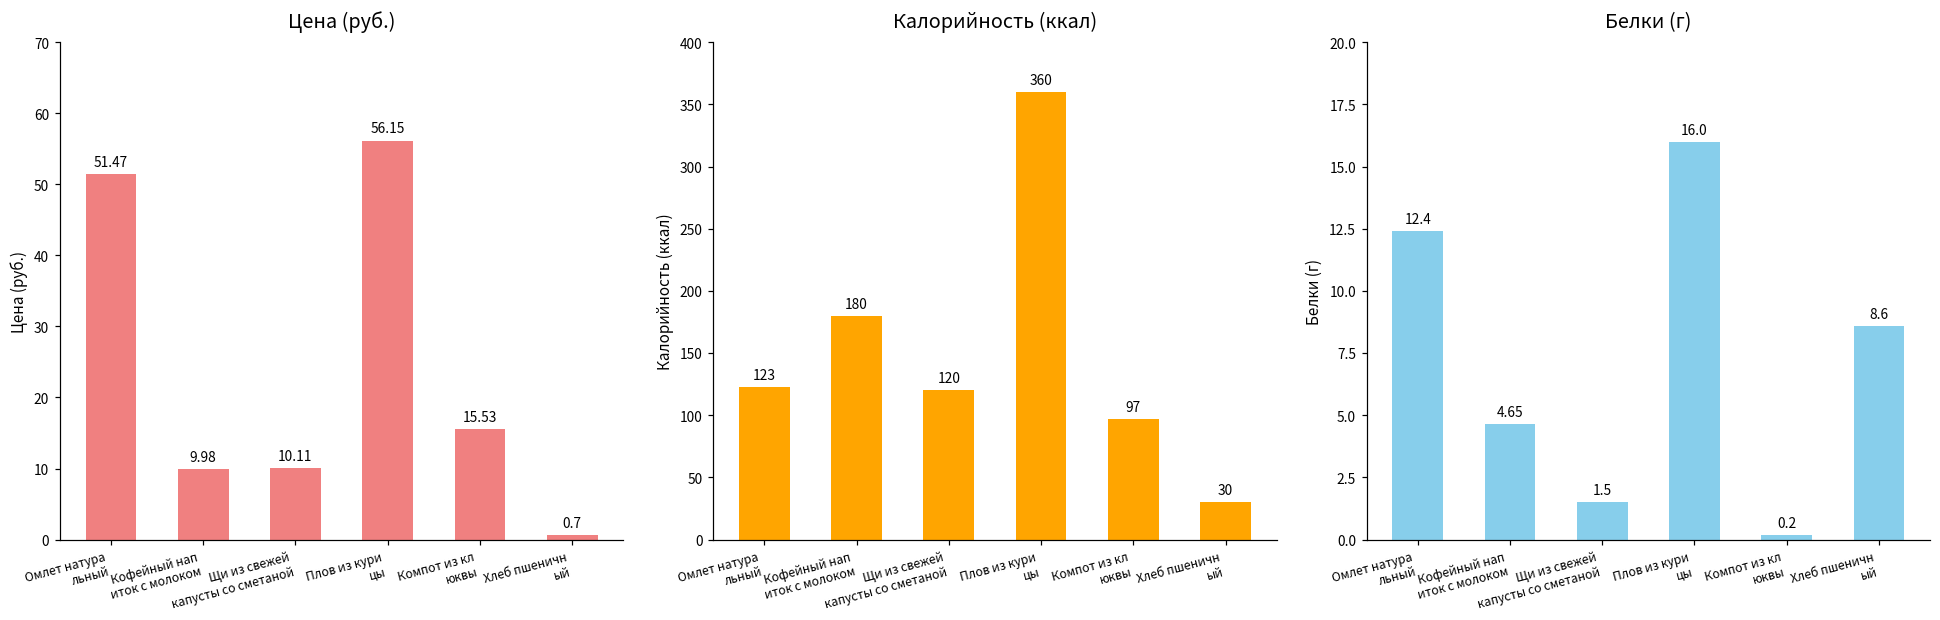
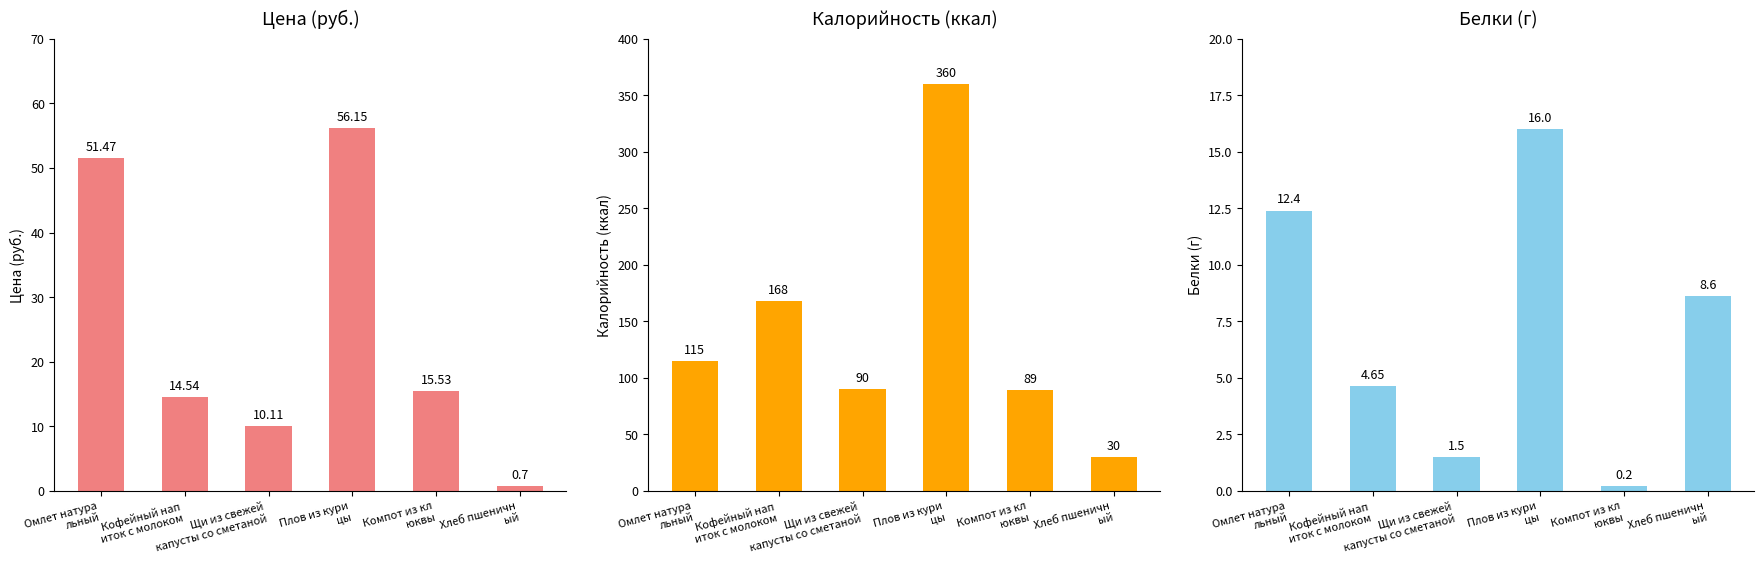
Цена (руб.), Кофейный нап иток с молоком: 9.98 -> 14.54
Калорийность (ккал), Омлет натура льный: 123 -> 115
Калорийность (ккал), Кофейный нап иток с молоком: 180 -> 168
Калорийность (ккал), Щи из свежей капусты со сметаной: 120 -> 90
Калорийность (ккал), Компот из кл юквы: 97 -> 89
